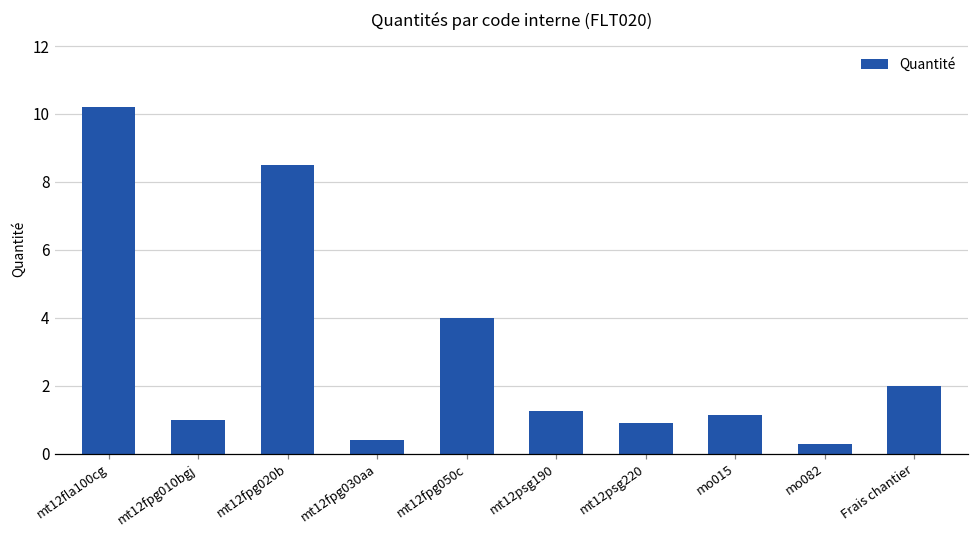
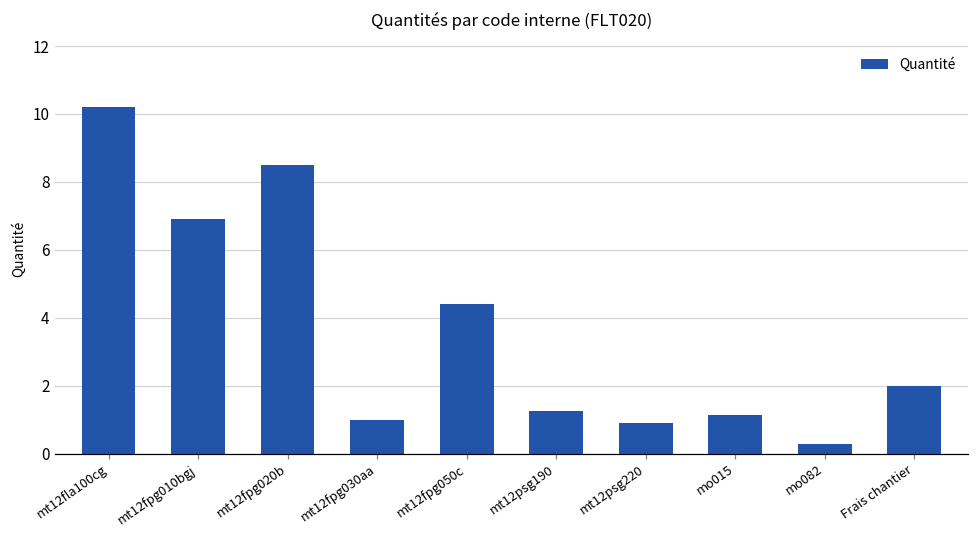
mt12fpg010bgj: 1.0 -> 6.9
mt12fpg030aa: 0.4 -> 1.0
mt12fpg050c: 4.0 -> 4.4
